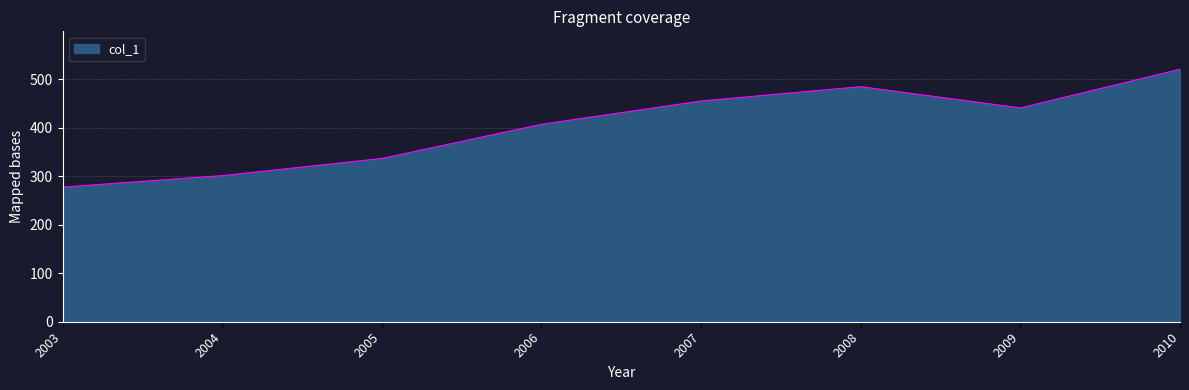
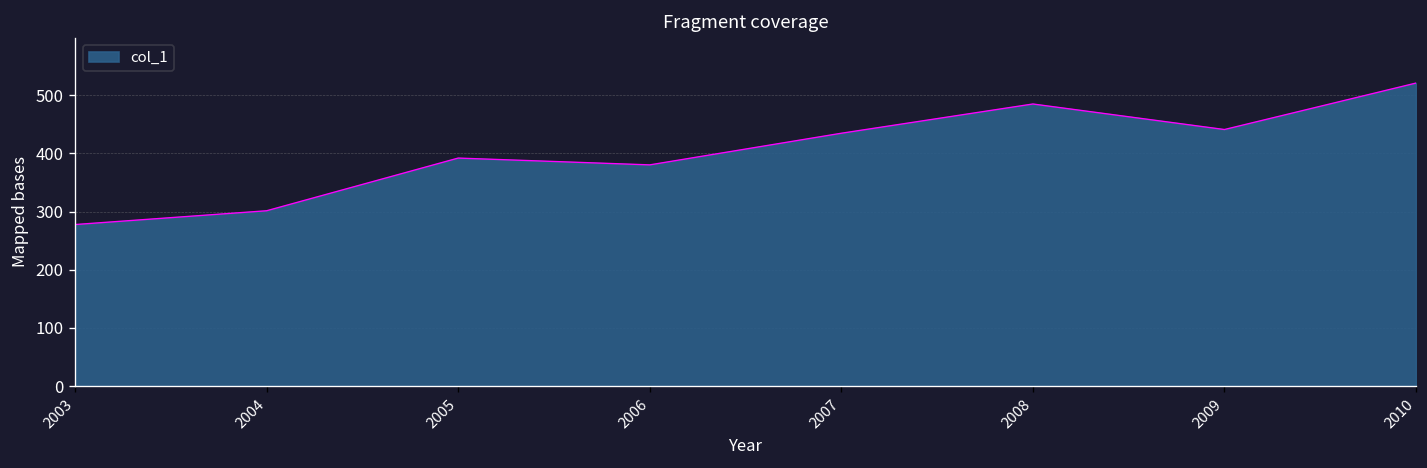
2005: 340 -> 390
2006: 410 -> 380
2007: 460 -> 430
